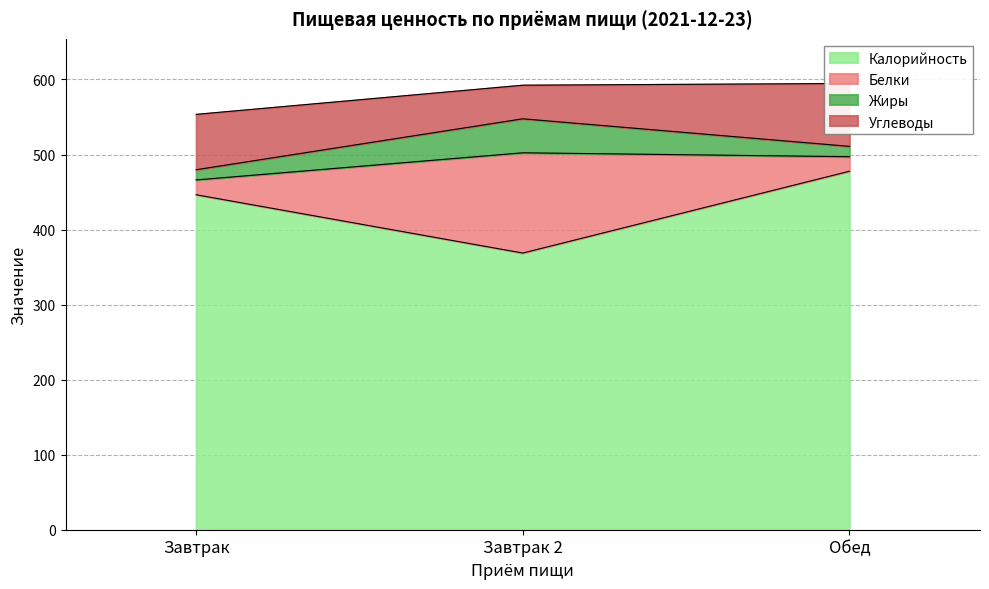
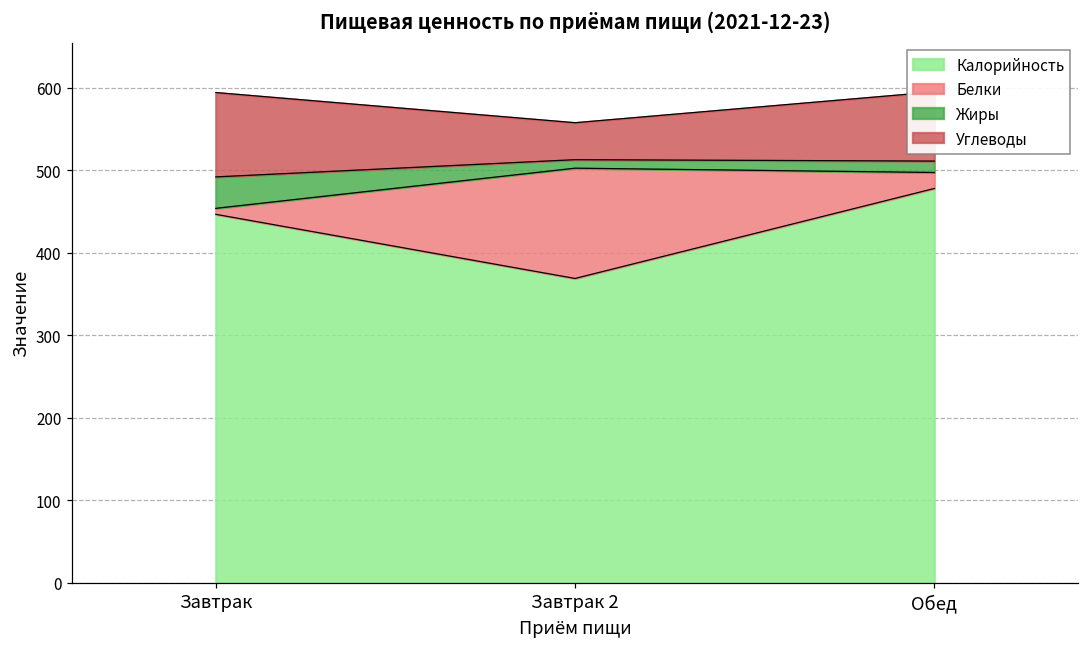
Белки, Завтрак: 20 -> 10
Жиры, Завтрак: 10 -> 40
Углеводы, Завтрак: 70 -> 100
Жиры, Завтрак 2: 50 -> 10
